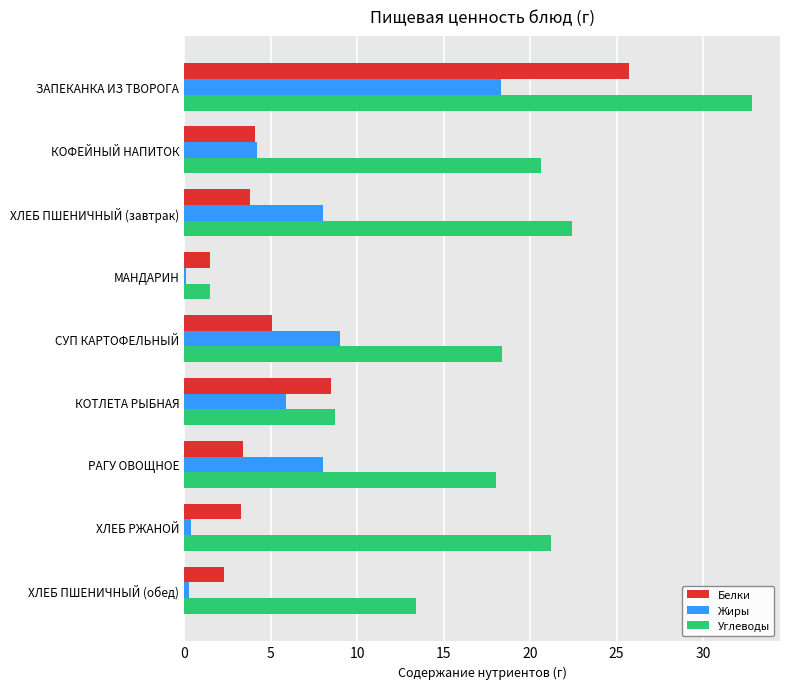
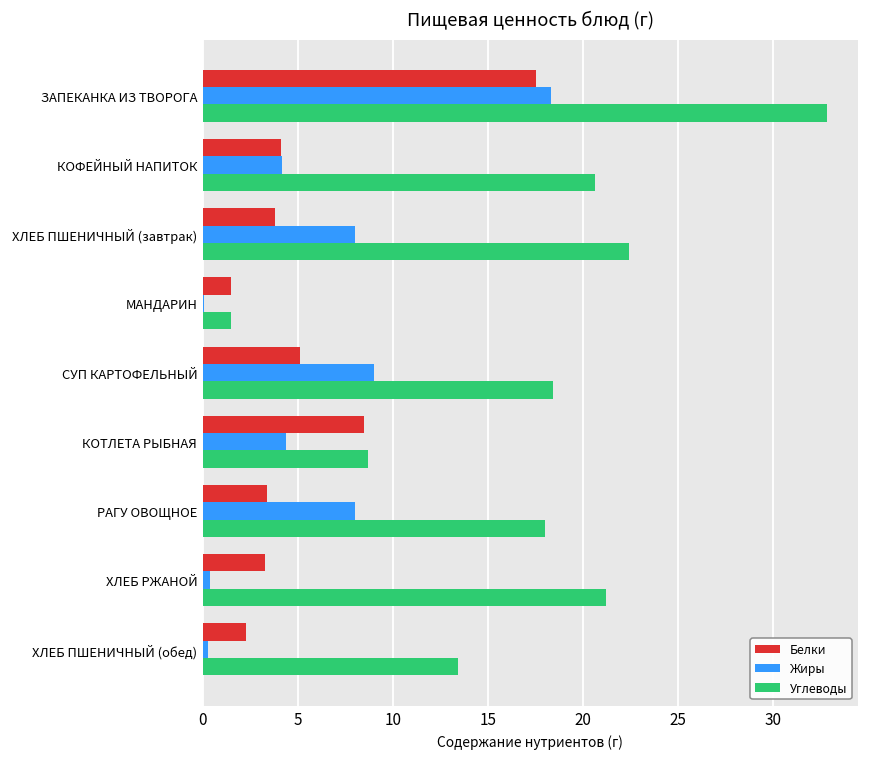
Белки, ЗАПЕКАНКА ИЗ ТВОРОГА: 25.7 -> 17.5
Жиры, КОТЛЕТА РЫБНАЯ: 5.9 -> 4.4
